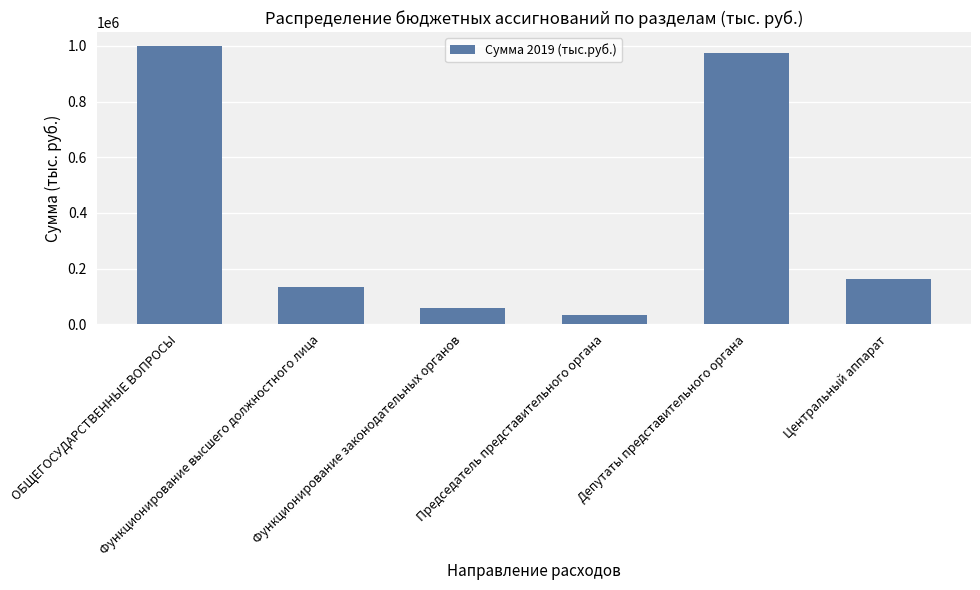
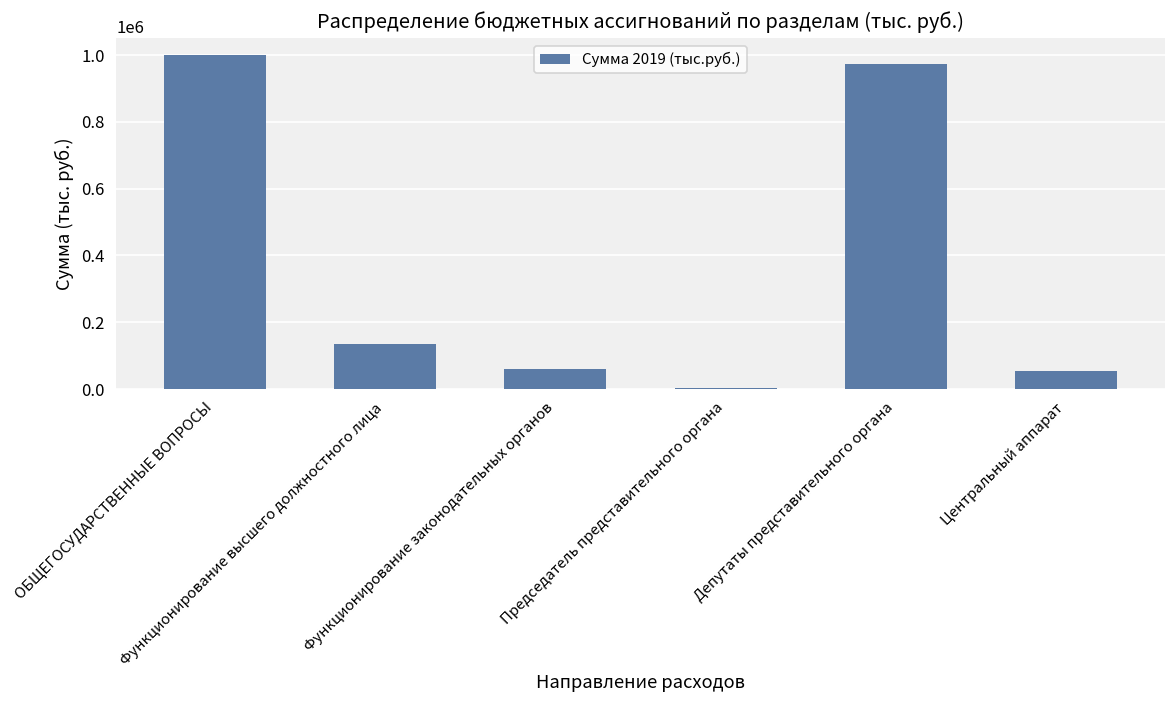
Председатель представительного органа: 30000 -> 0
Центральный аппарат: 160000 -> 60000
